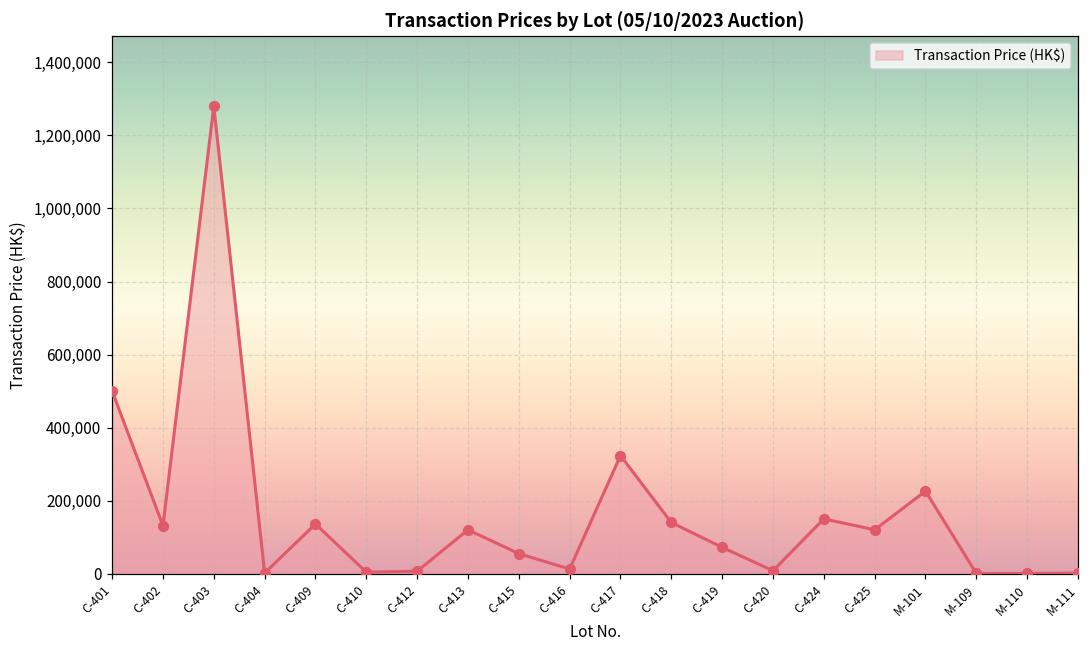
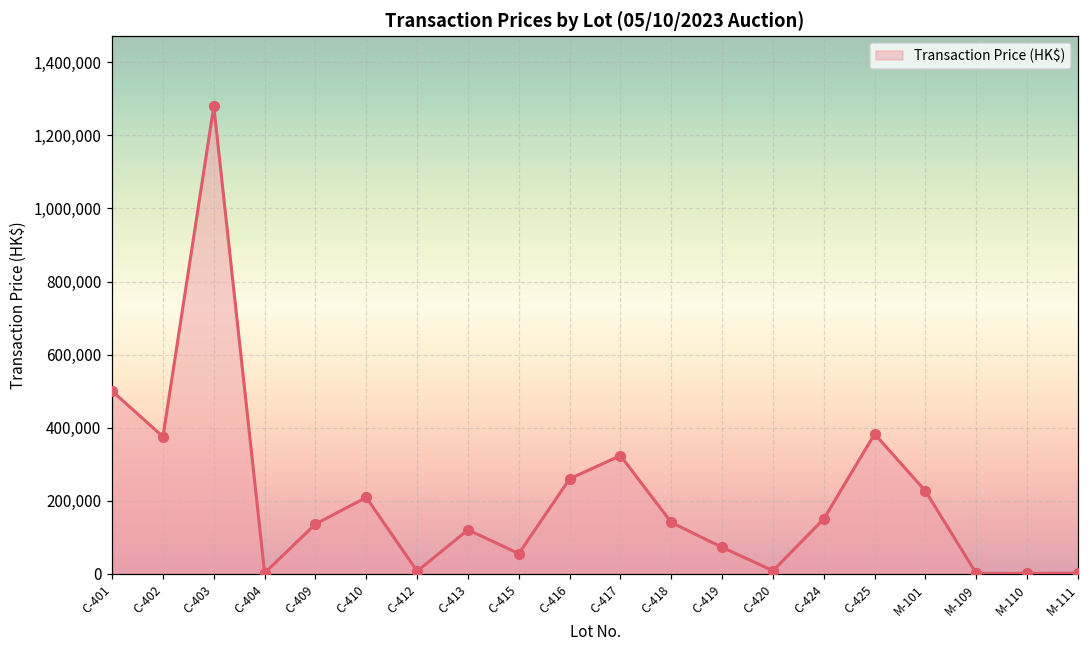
C-402: 130,000 -> 380,000
C-410: 0 -> 210,000
C-416: 10,000 -> 260,000
C-425: 120,000 -> 380,000
